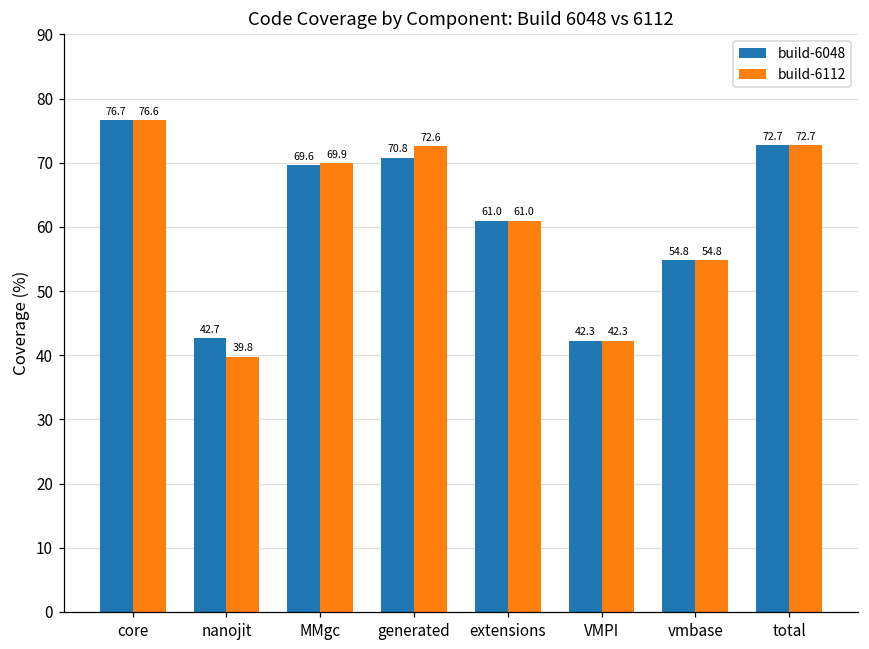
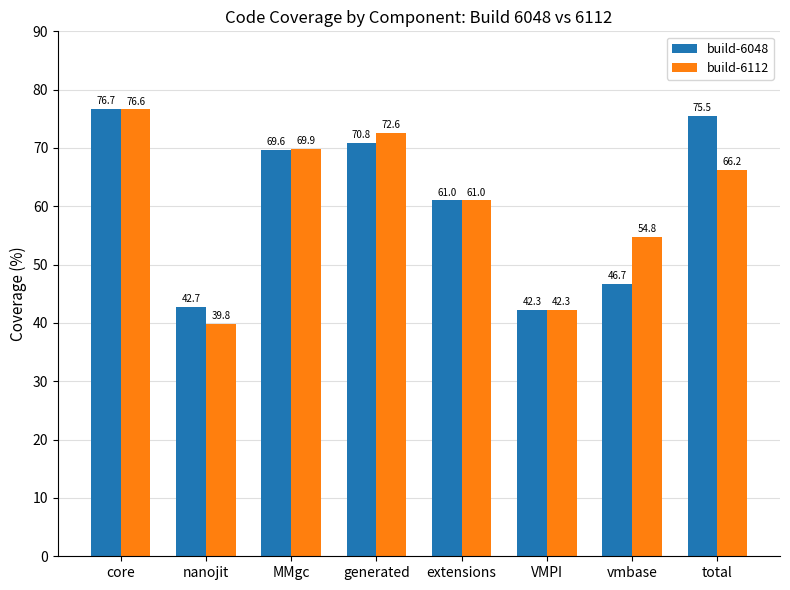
build-6048, vmbase: 54.8 -> 46.7
build-6048, total: 72.7 -> 75.5
build-6112, total: 72.7 -> 66.2
